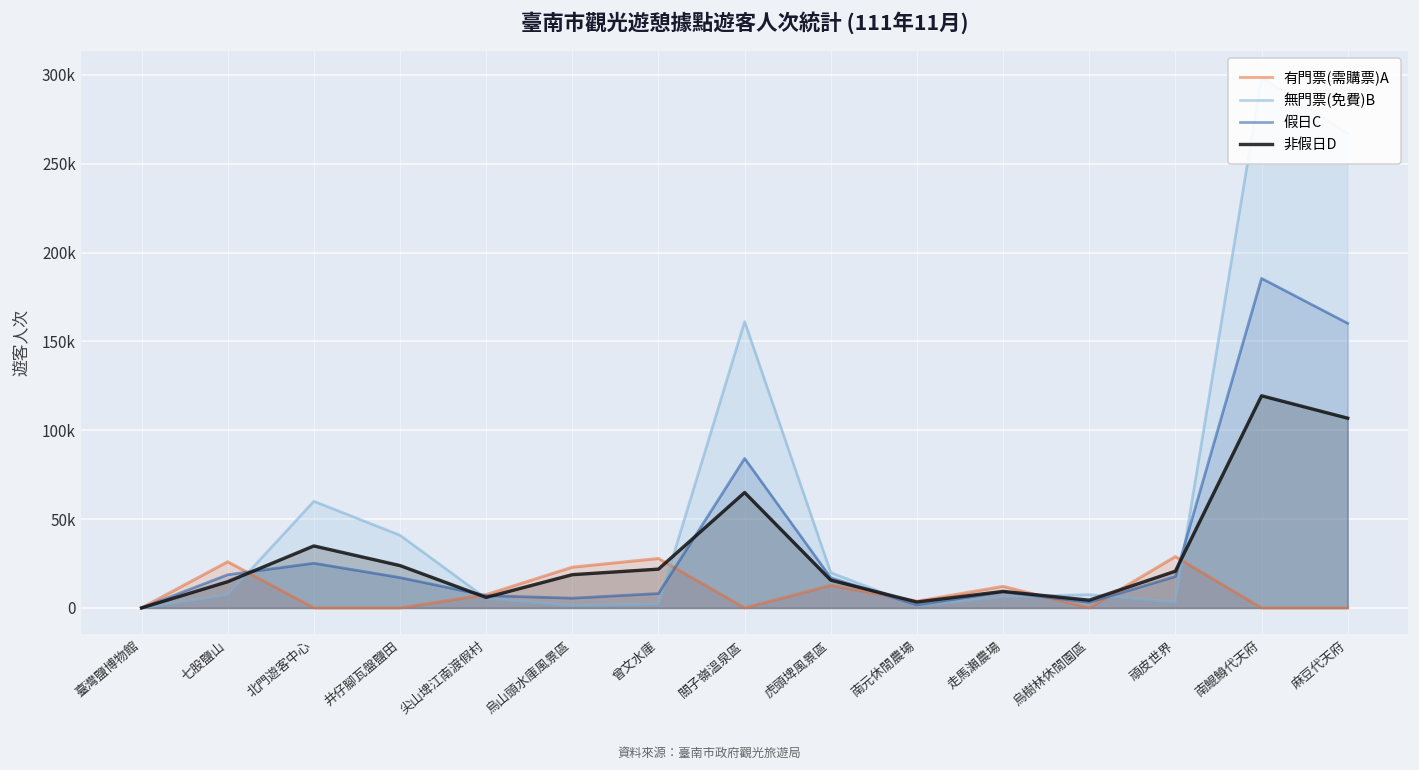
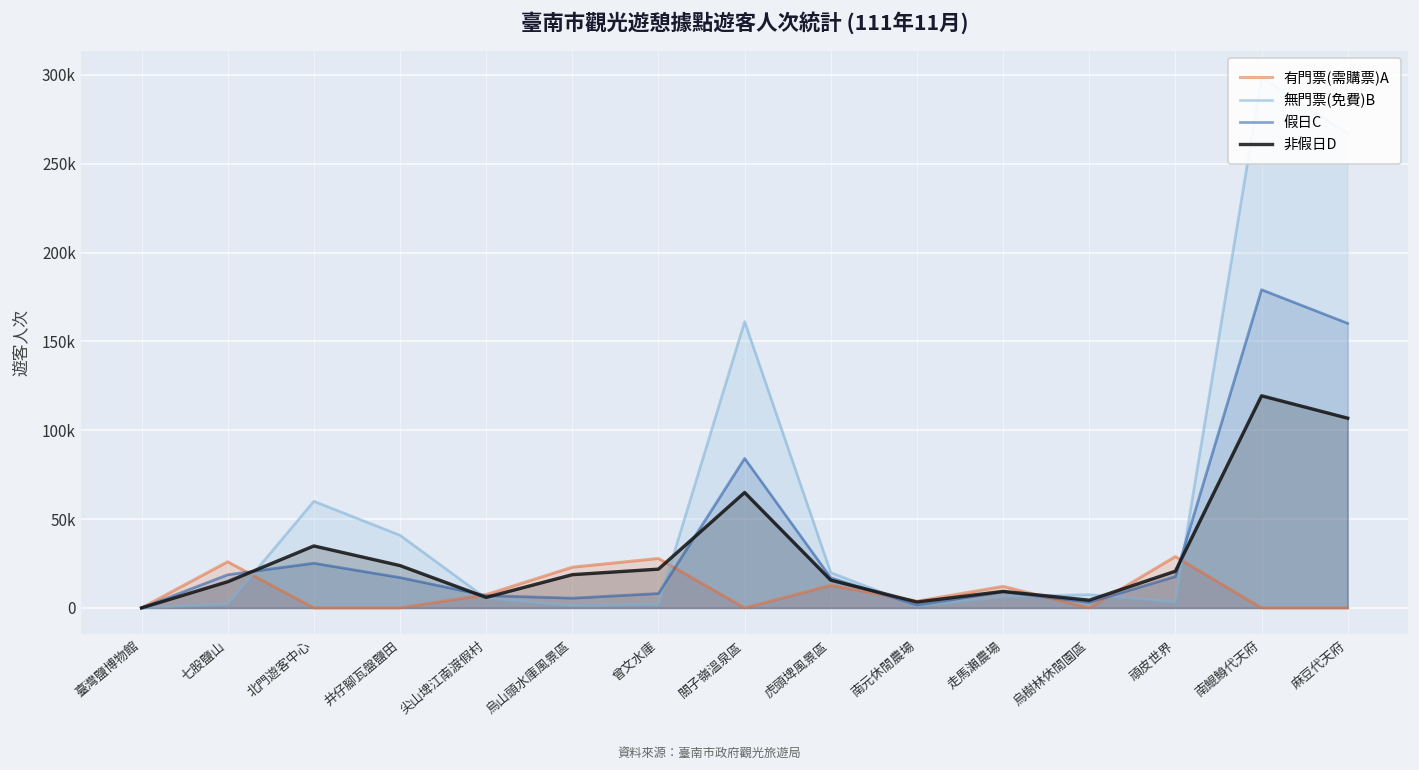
無門票(免費)B, 七股鹽山: 7000 -> 2000
假日C, 南鯤鯓代天府: 185000 -> 179000
